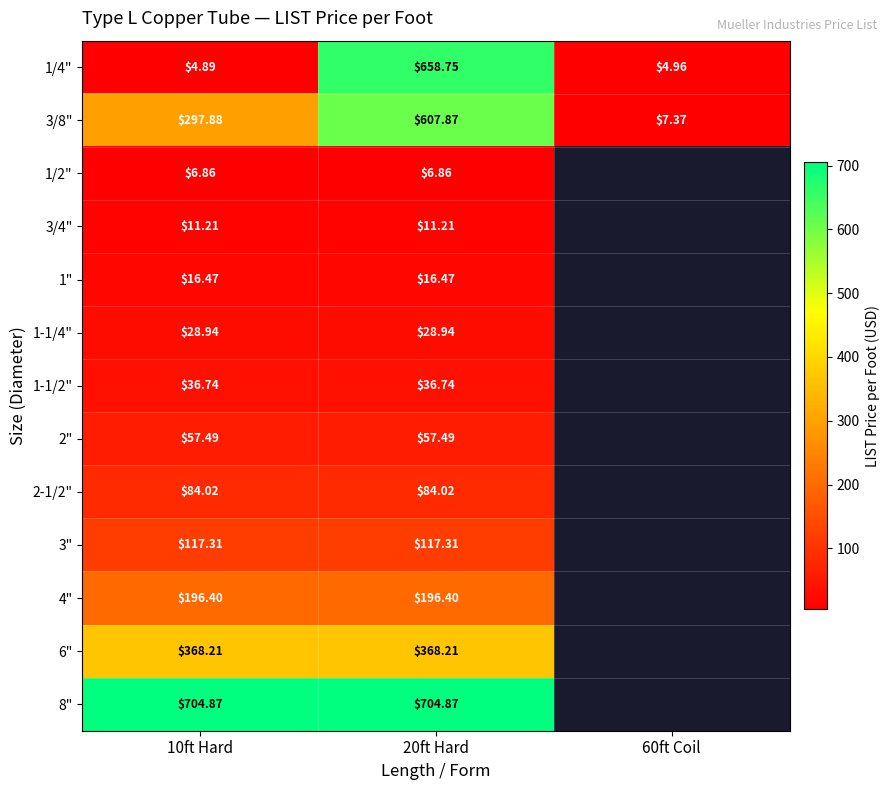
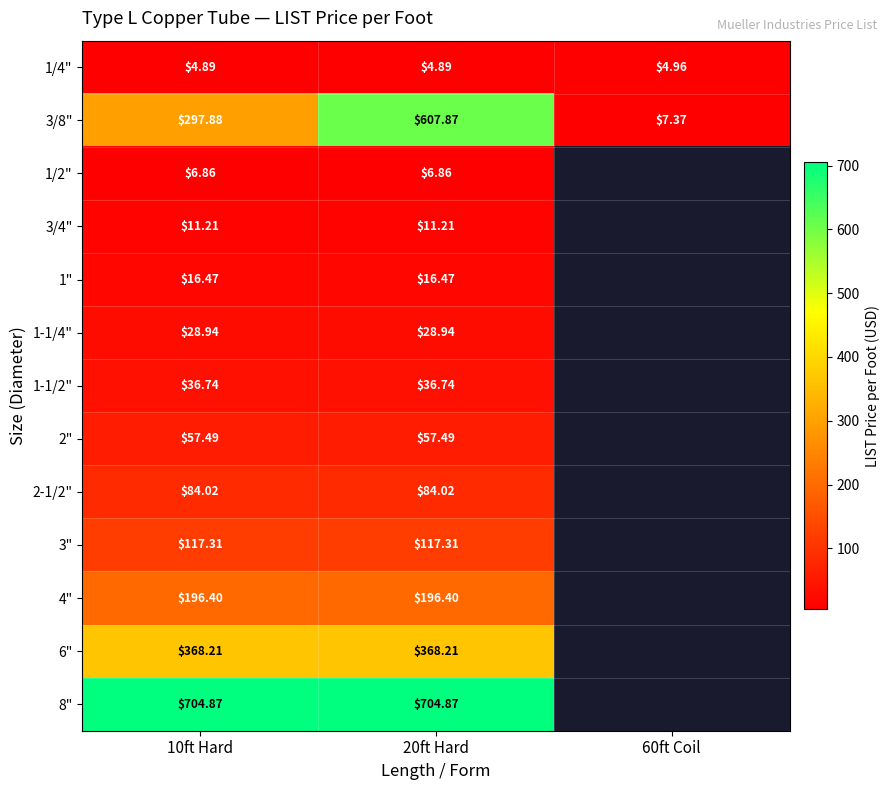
1/4", 20ft Hard: $658.75 -> $4.89
